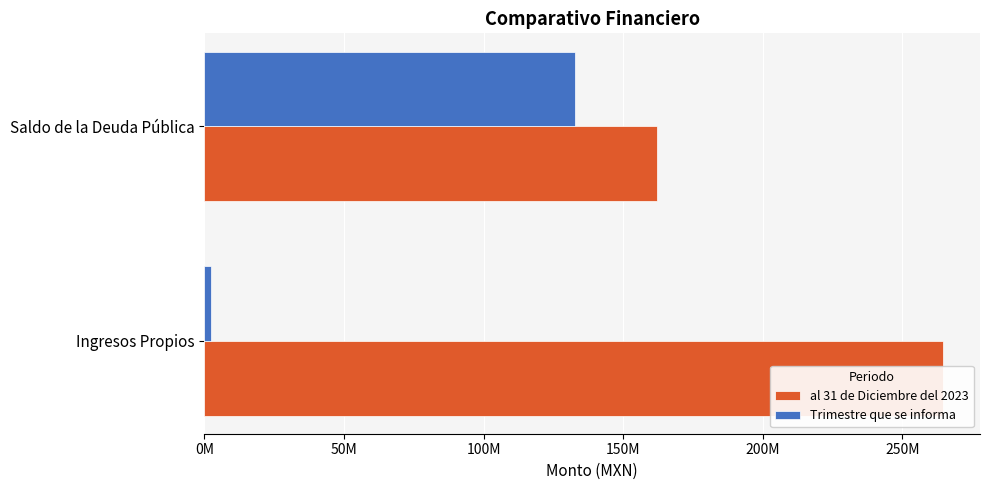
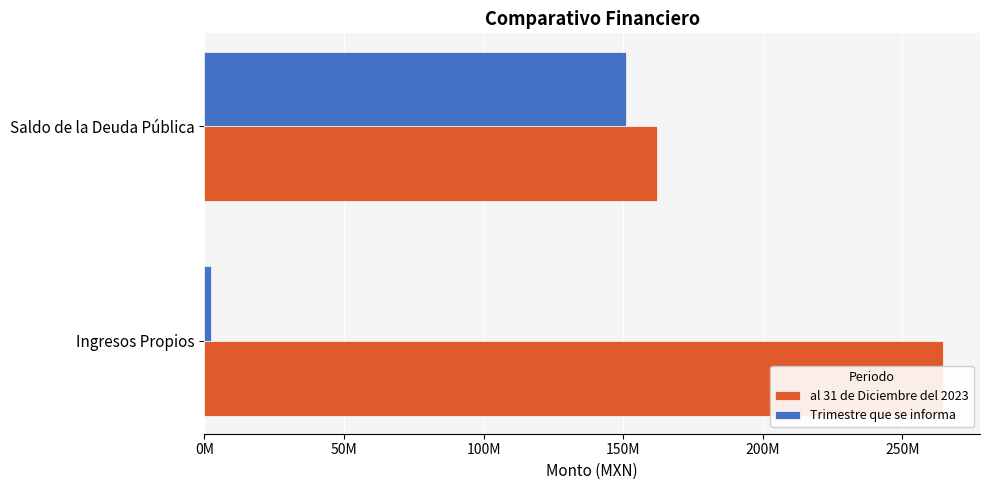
Trimestre que se informa, Saldo de la Deuda Pública: 133000000 -> 151000000
